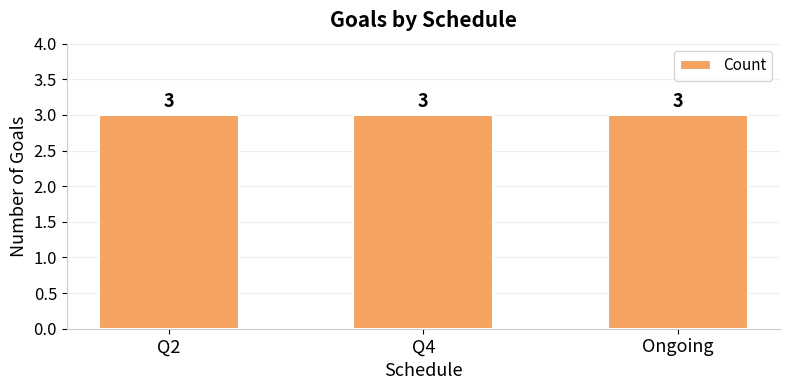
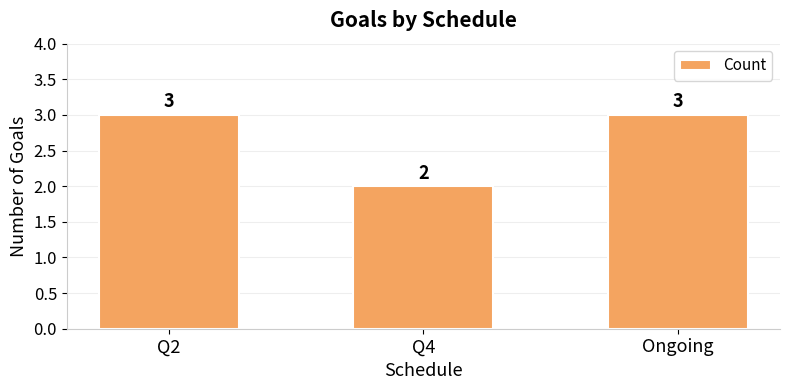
Q4: 3 -> 2
